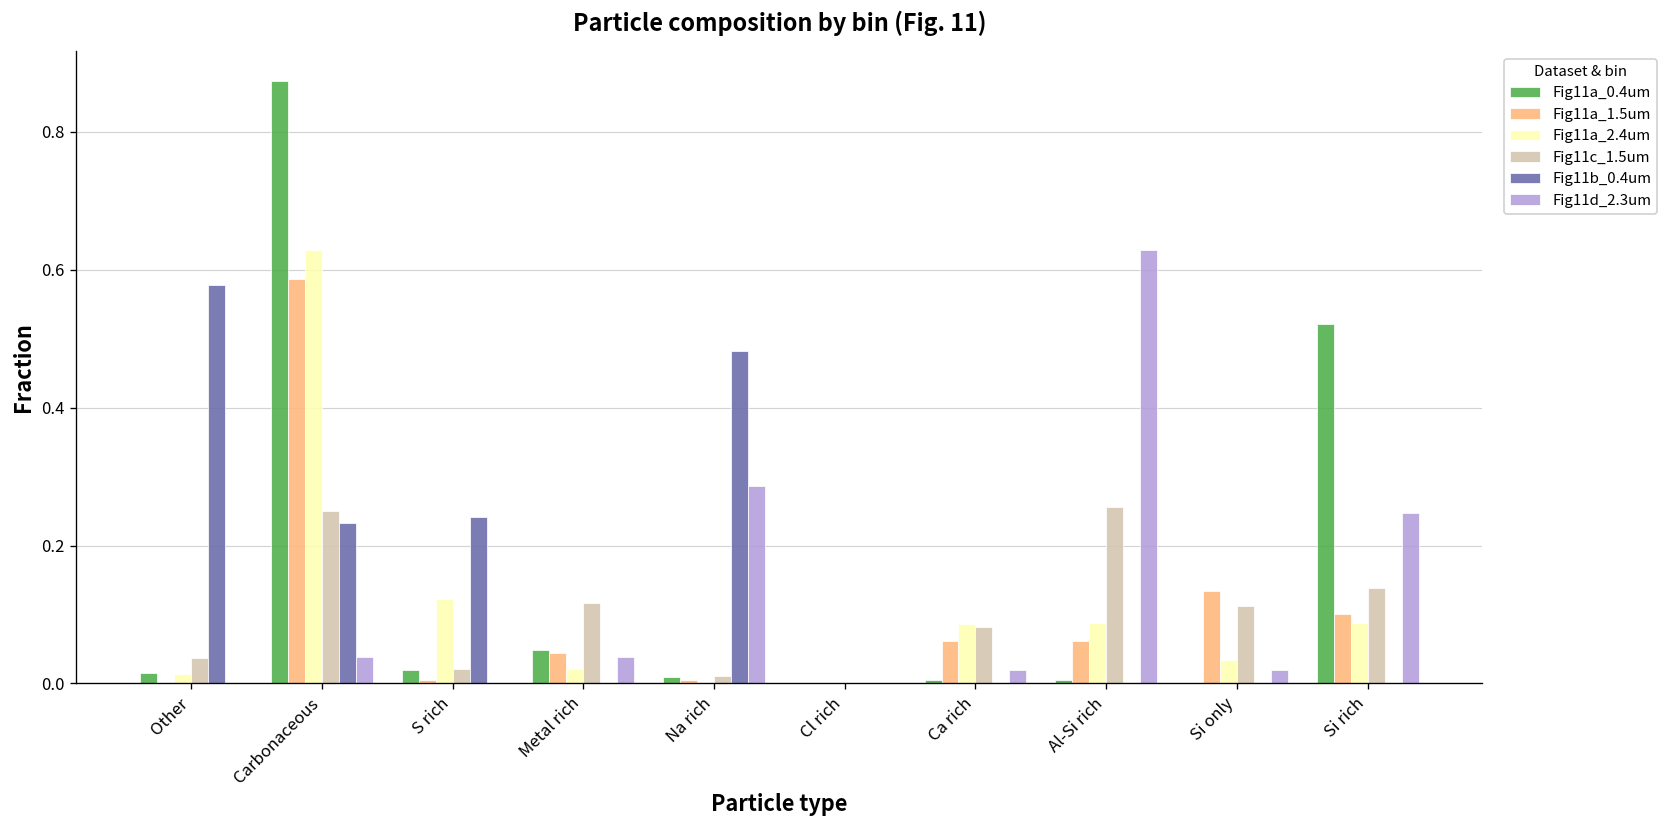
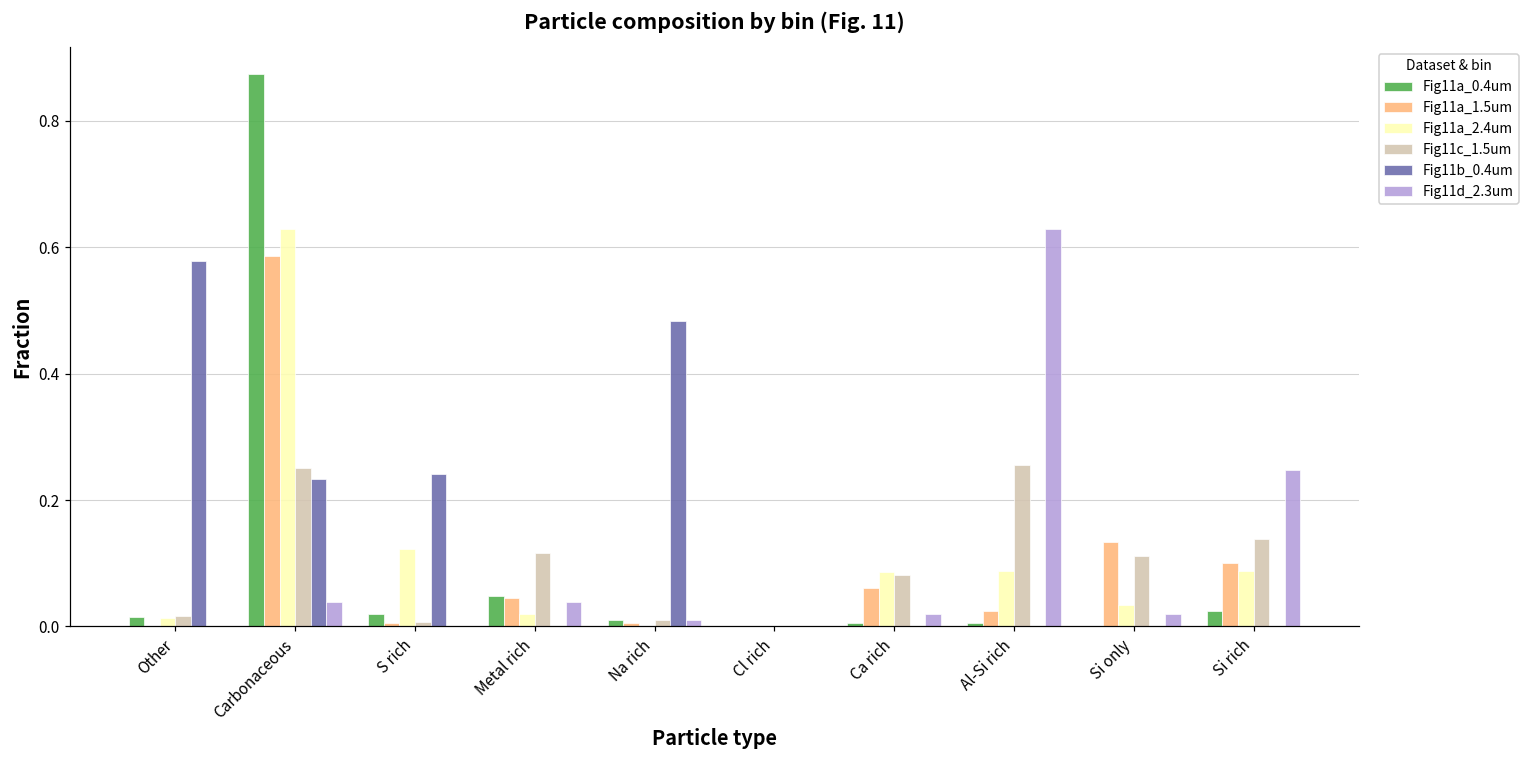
Fig11c_1.5um, Other: 0.04 -> 0.02
Fig11c_1.5um, S rich: 0.02 -> 0.01
Fig11d_2.3um, Na rich: 0.29 -> 0.01
Fig11a_1.5um, Al-Si rich: 0.06 -> 0.02
Fig11a_0.4um, Si rich: 0.52 -> 0.02
